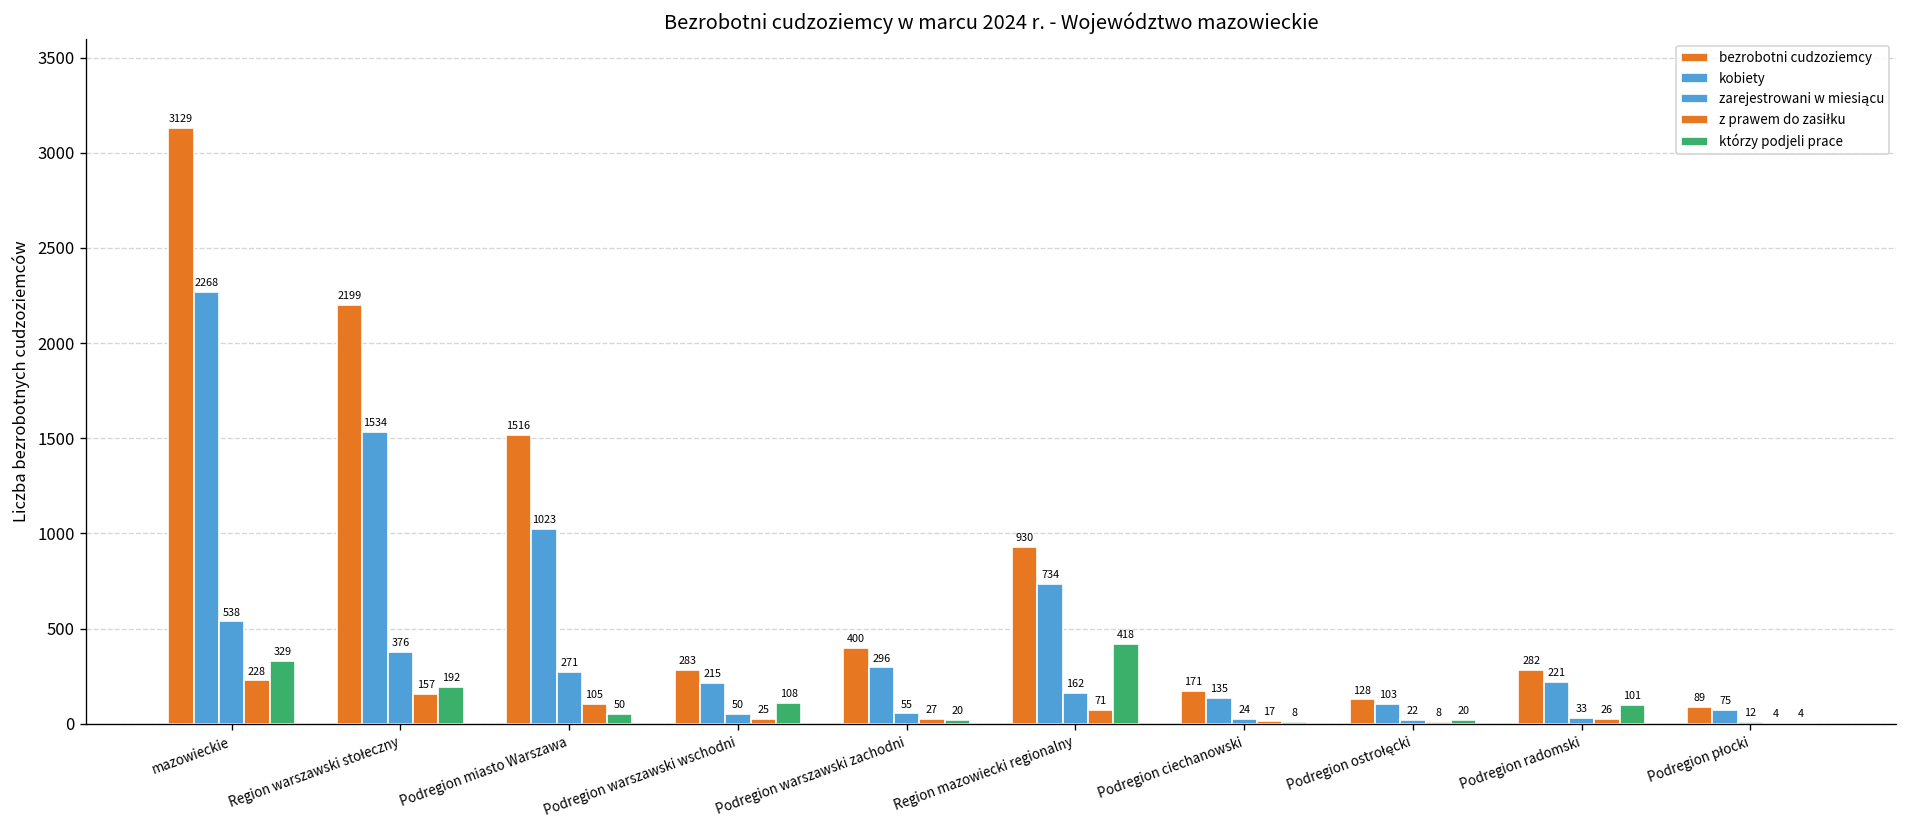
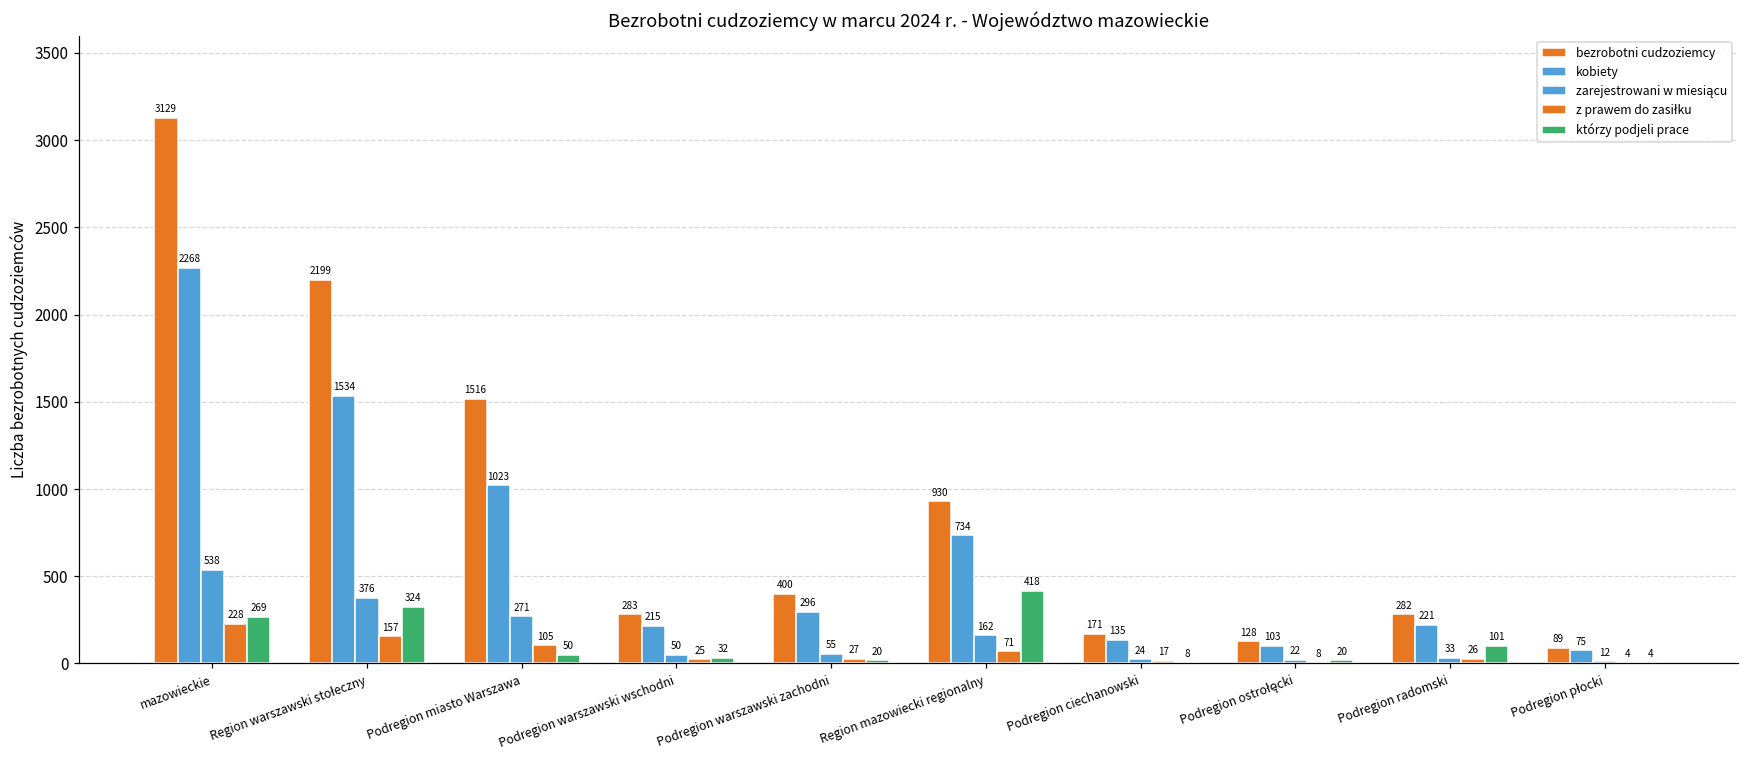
którzy podjeli prace, mazowieckie: 329 -> 269
którzy podjeli prace, Region warszawski stołeczny: 192 -> 324
którzy podjeli prace, Podregion warszawski wschodni: 108 -> 32
